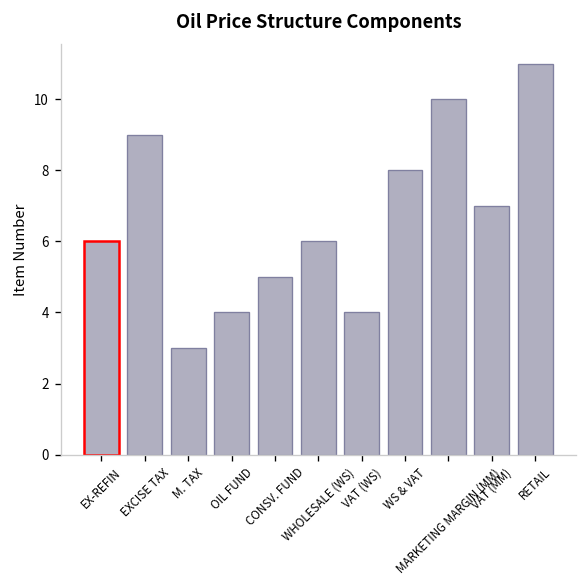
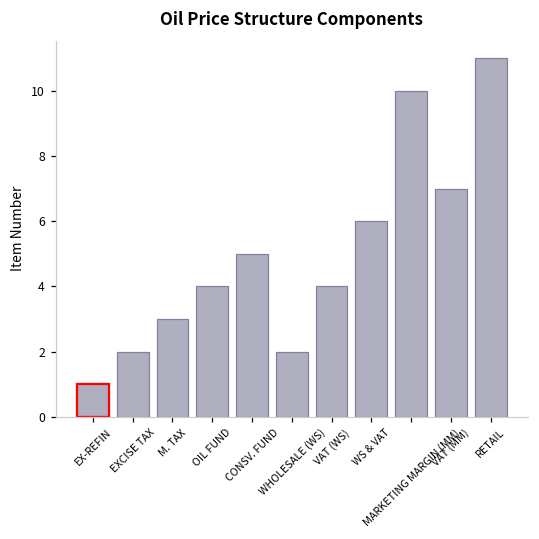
EX-REFIN: 6 -> 1
EXCISE TAX: 9 -> 2
WHOLESALE (WS): 6 -> 2
WS & VAT: 8 -> 6
